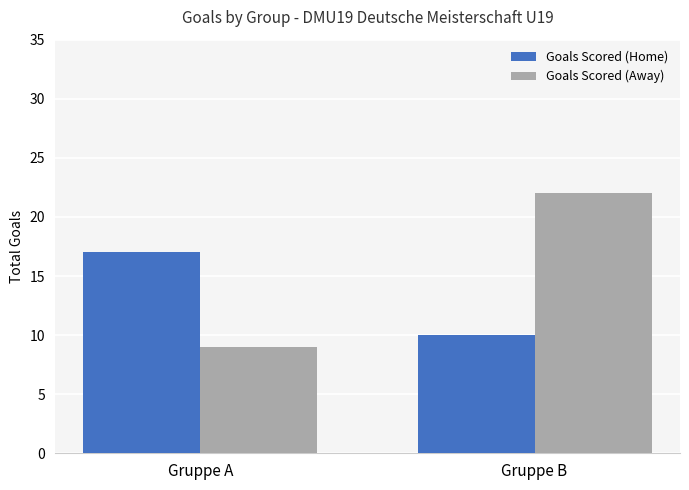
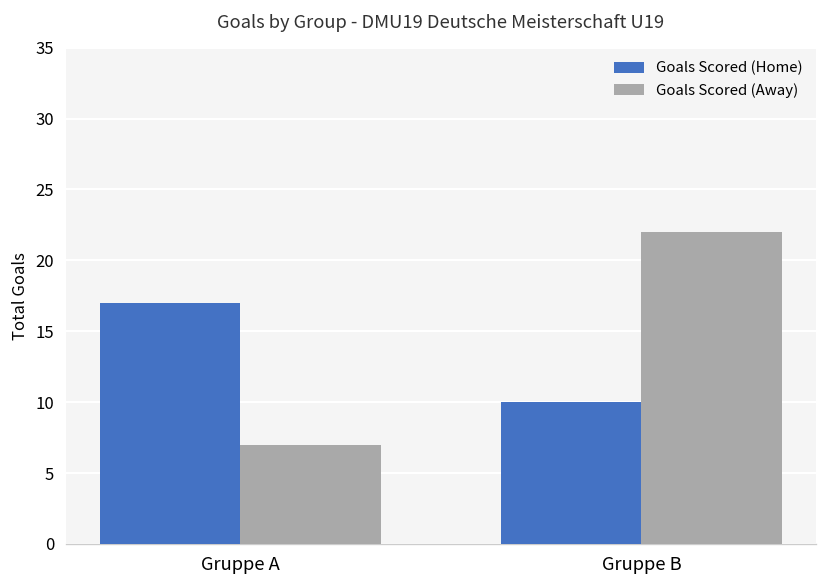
Goals Scored (Away), Gruppe A: 9 -> 7
